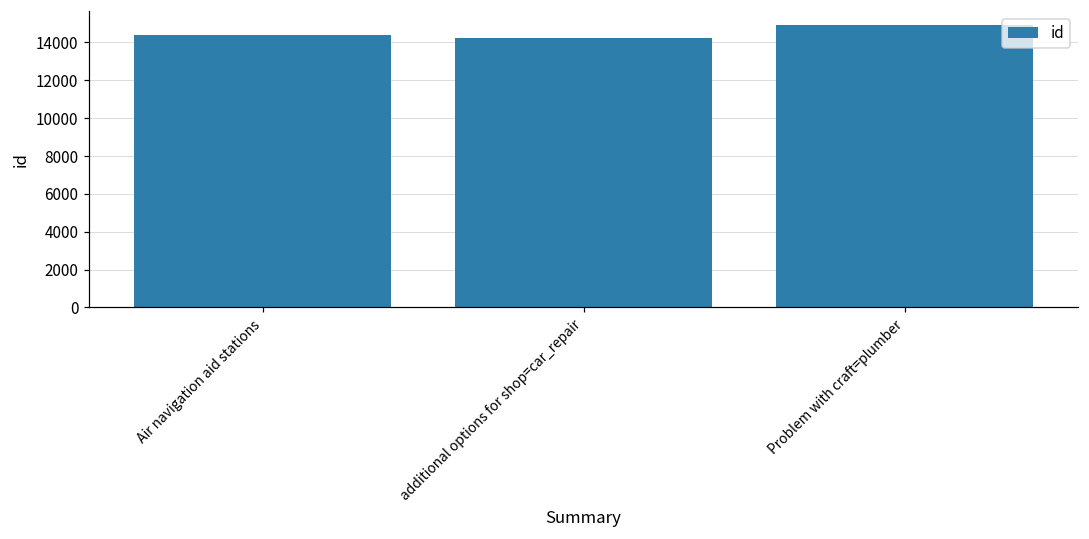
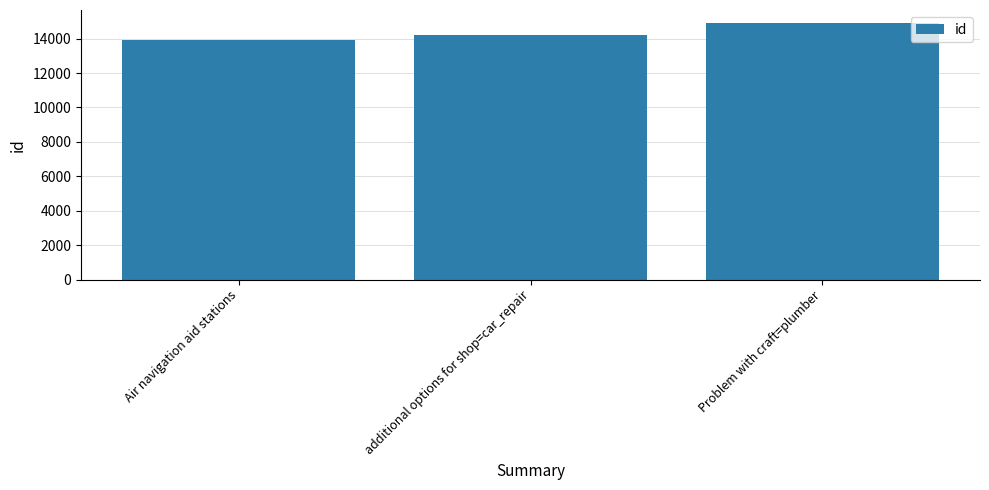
Air navigation aid stations: 14400 -> 13900
